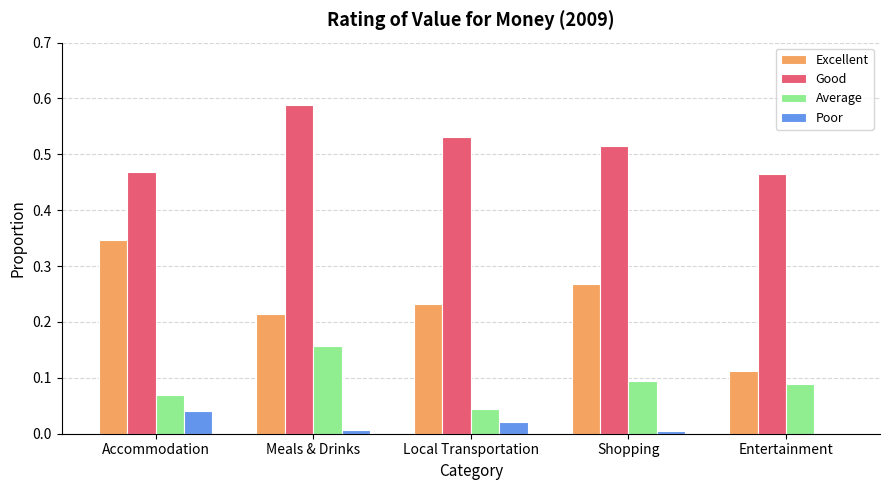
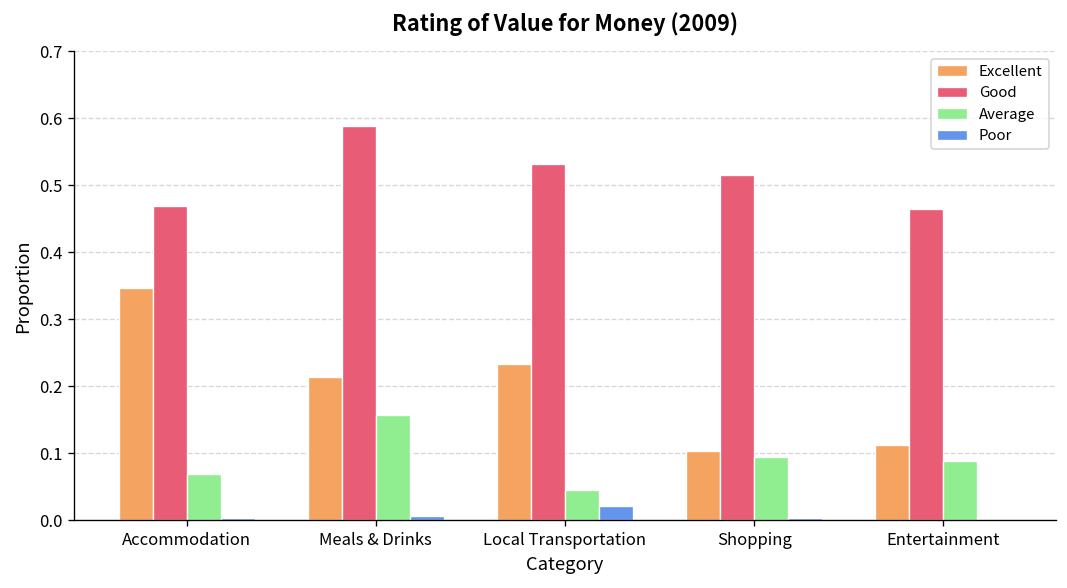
Poor, Accommodation: 0.04 -> 0.00
Excellent, Shopping: 0.27 -> 0.10
